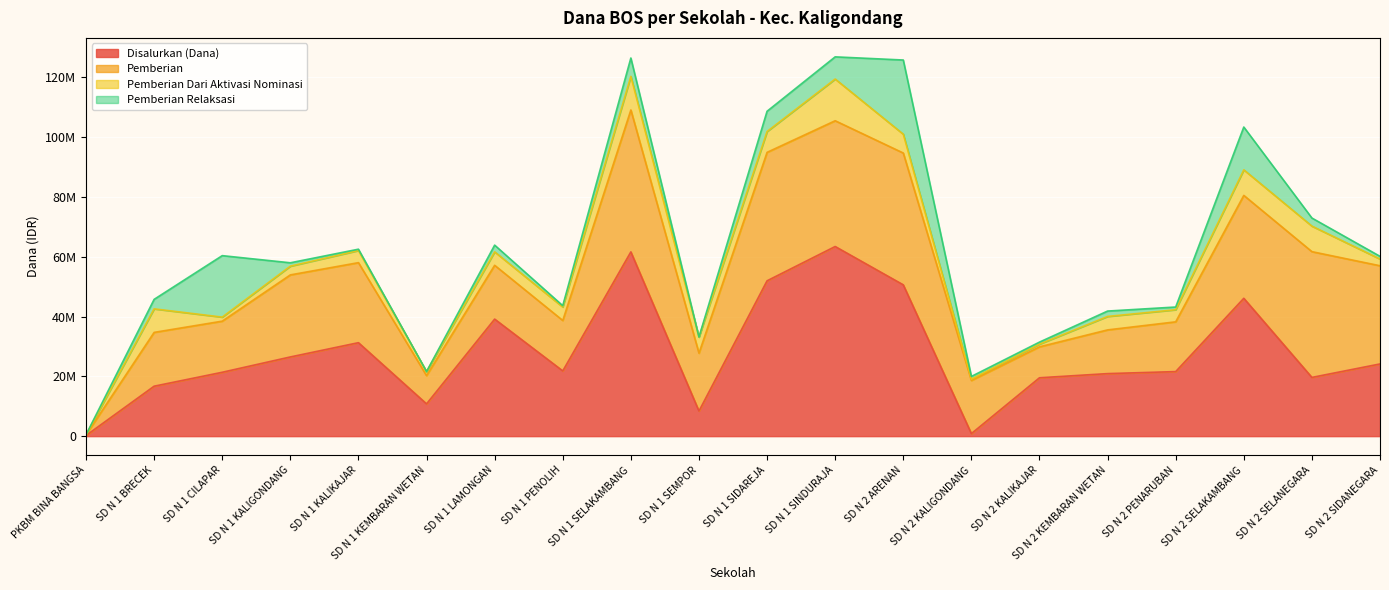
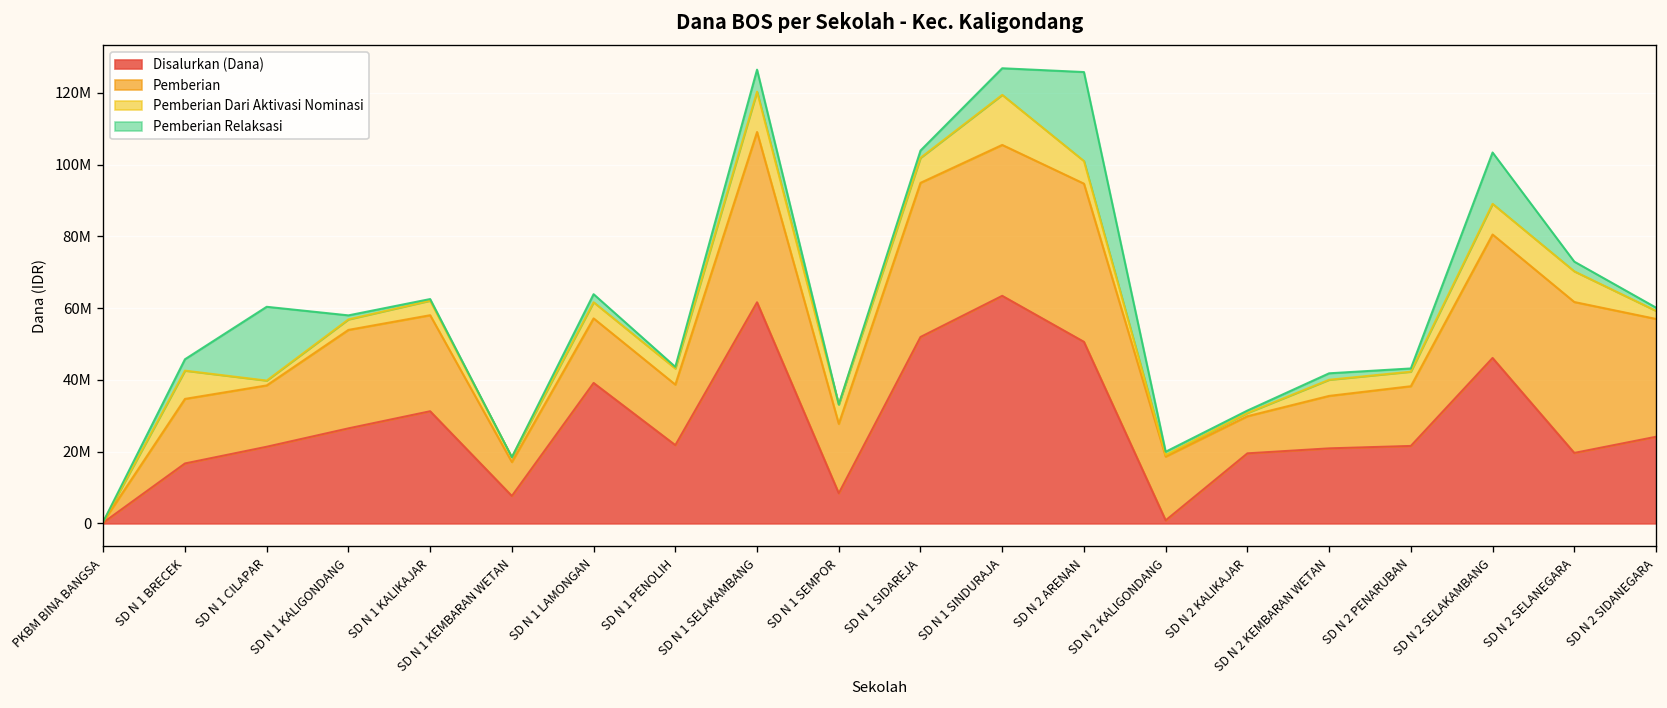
Disalurkan (Dana), SD N 1 KEMBARAN WETAN: 11000000 -> 8000000
Pemberian Relaksasi, SD N 1 SIDAREJA: 7000000 -> 2000000
